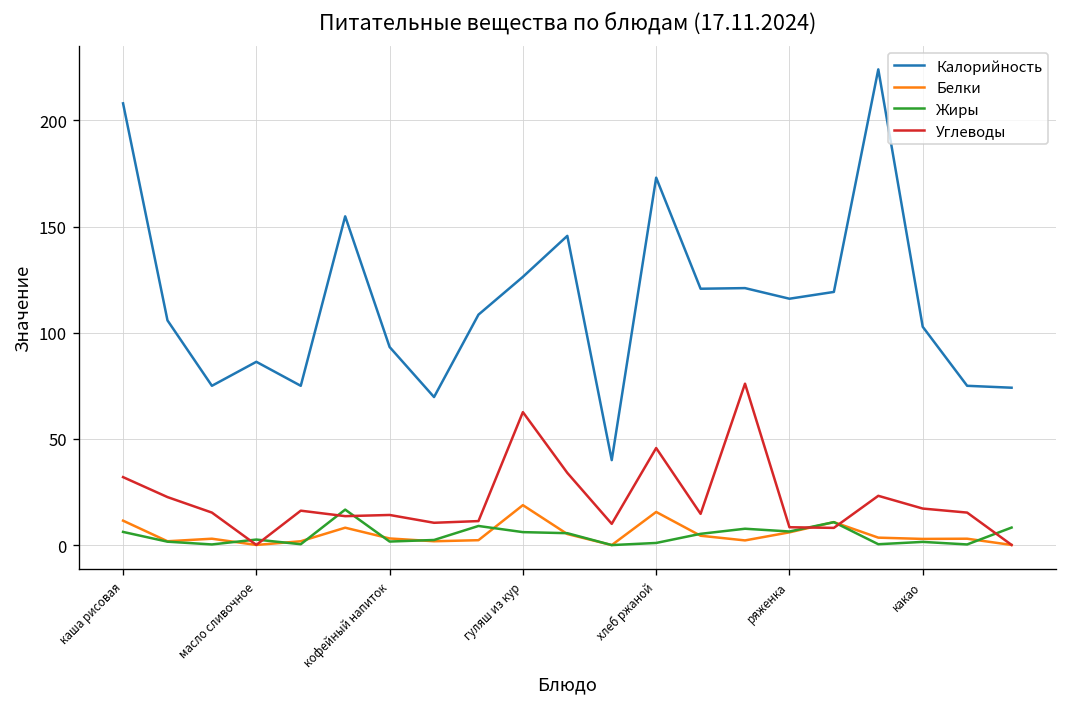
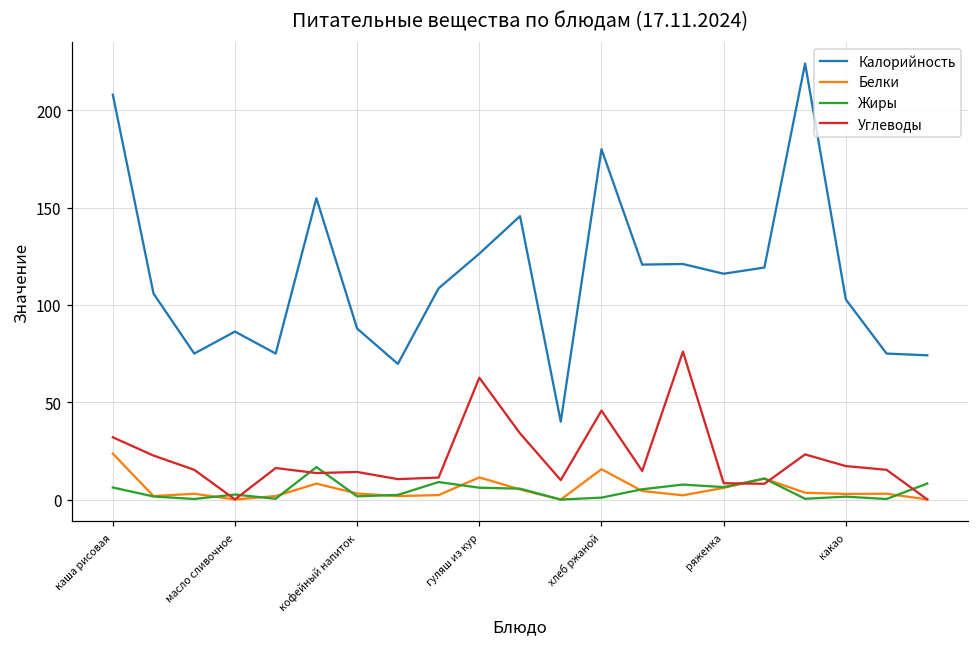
Белки, каша рисовая: 12 -> 24
Калорийность, кофейный напиток: 93 -> 88
Белки, гуляш из кур: 19 -> 11
Калорийность, хлеб ржаной: 173 -> 180
